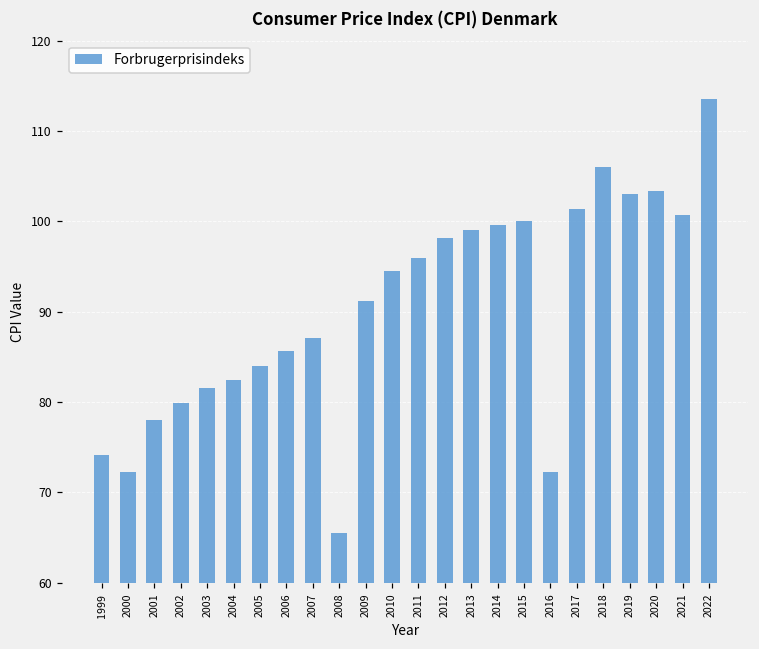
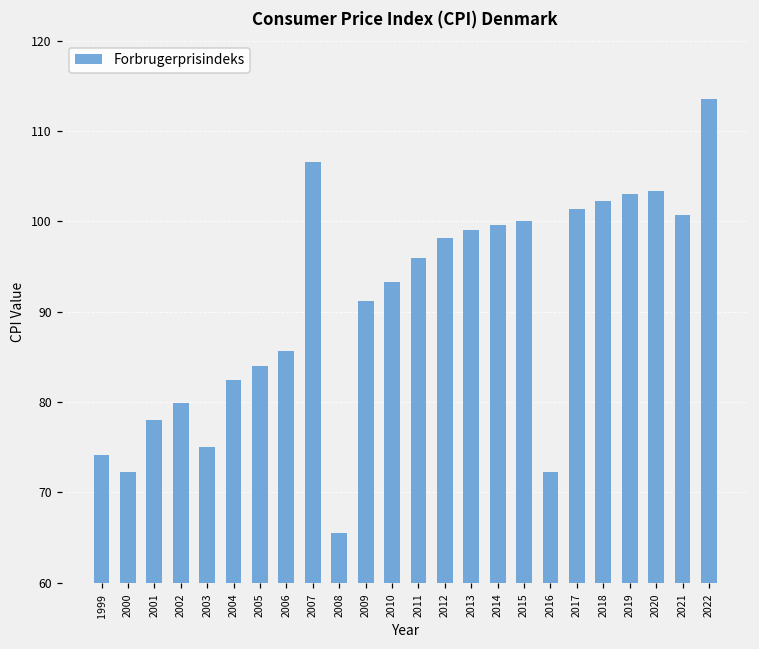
2003: 82 -> 75
2007: 87 -> 107
2010: 95 -> 93
2018: 106 -> 102
